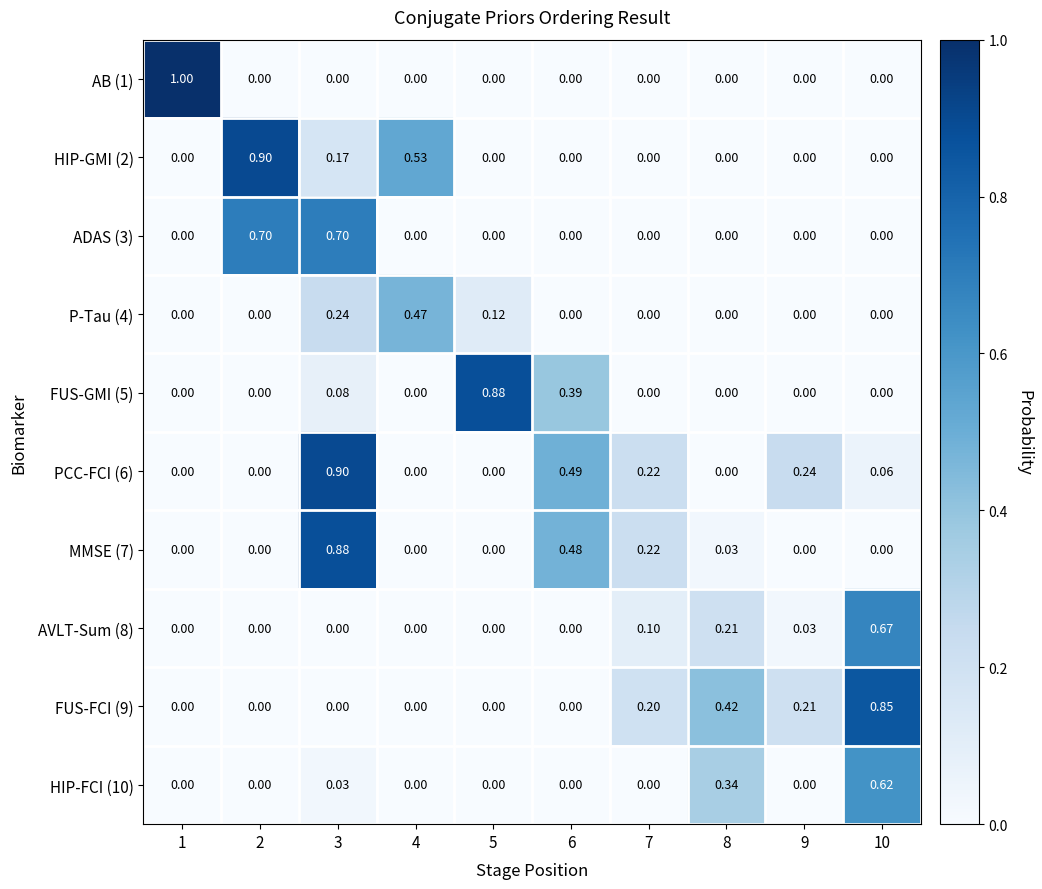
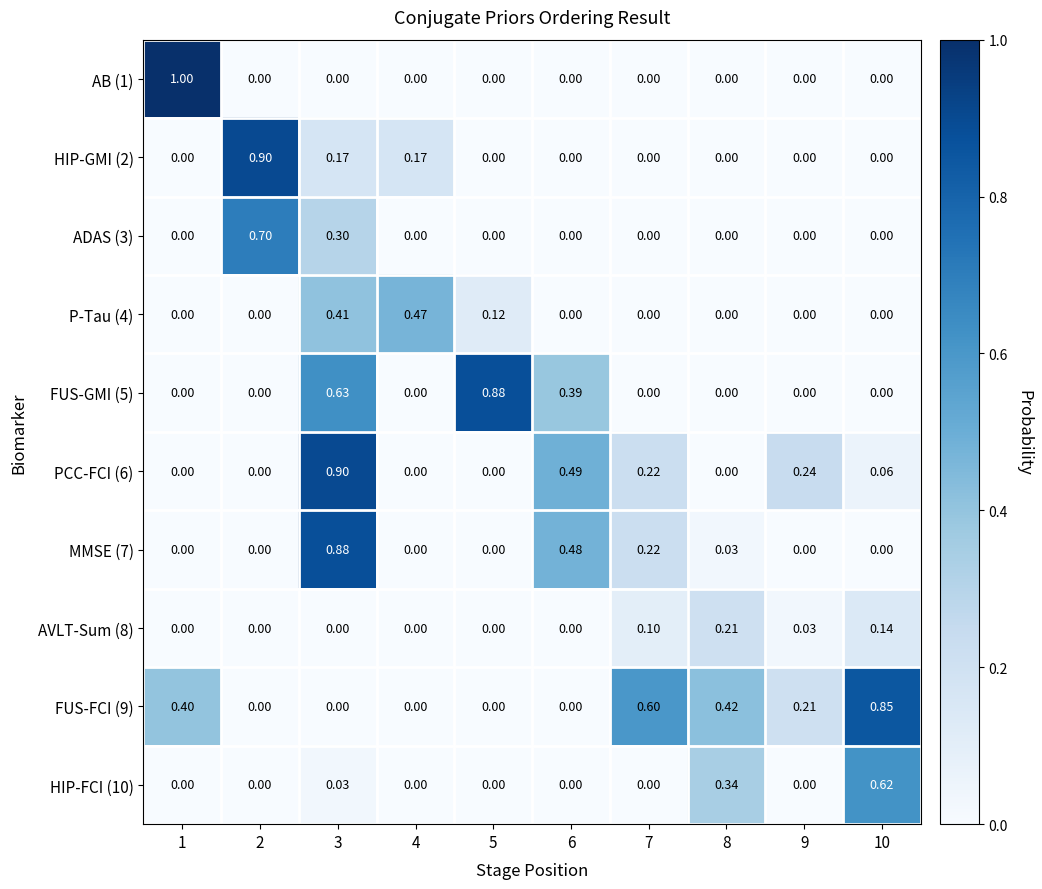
HIP-GMI (2), 4: 0.53 -> 0.17
ADAS (3), 3: 0.70 -> 0.30
P-Tau (4), 3: 0.24 -> 0.41
FUS-GMI (5), 3: 0.08 -> 0.63
AVLT-Sum (8), 10: 0.67 -> 0.14
FUS-FCI (9), 1: 0.00 -> 0.40
FUS-FCI (9), 7: 0.20 -> 0.60
